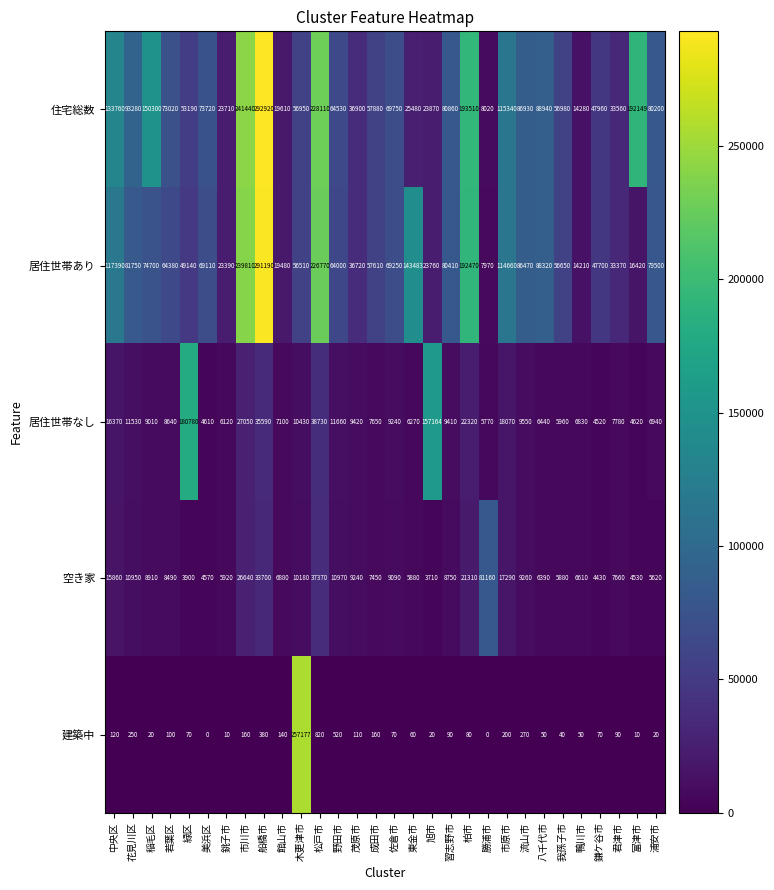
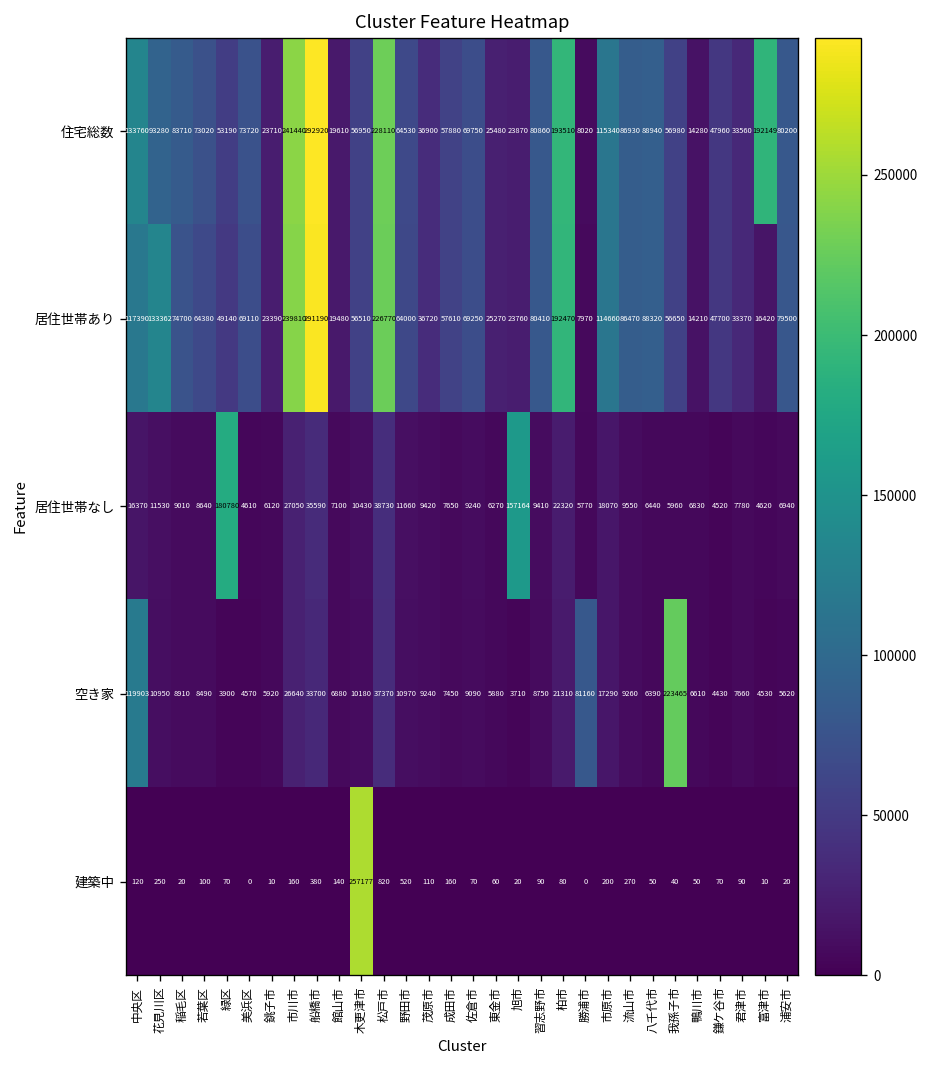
住宅総数, 稲毛区: 150300 -> 83710
居住世帯あり, 花見川区: 81750 -> 133362
居住世帯あり, 東金市: 143483 -> 25270
空き家, 中央区: 15860 -> 119903
空き家, 我孫子市: 5880 -> 223465
